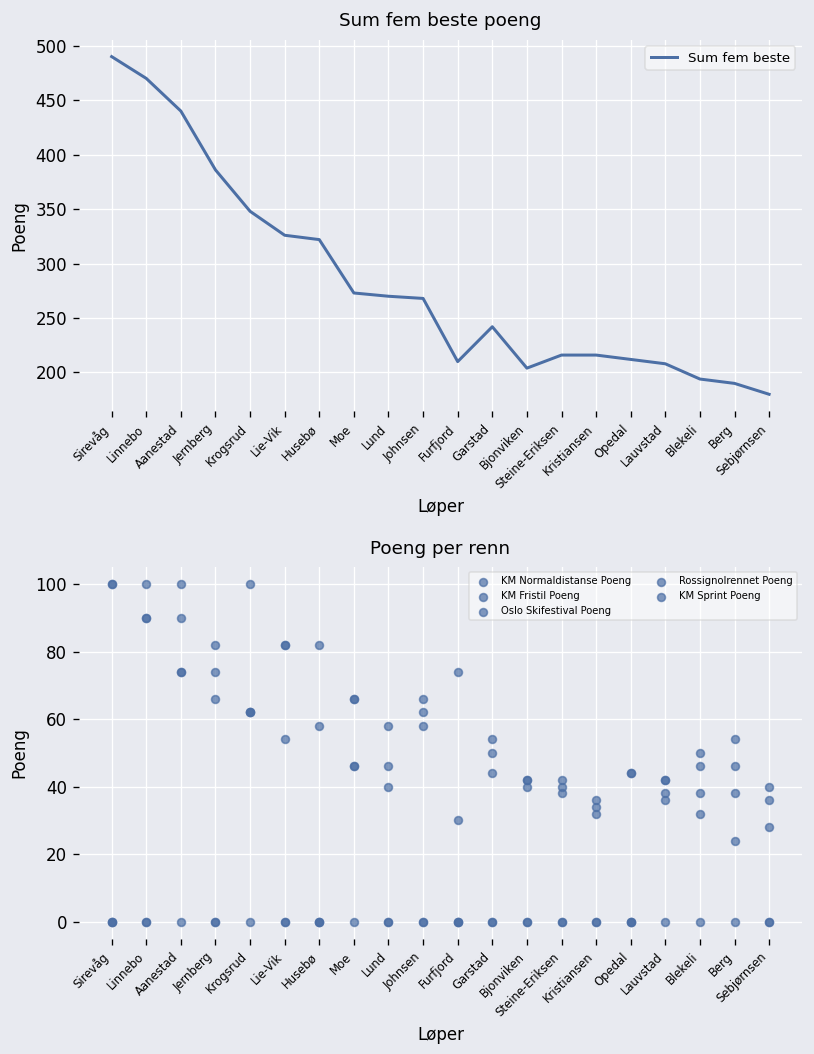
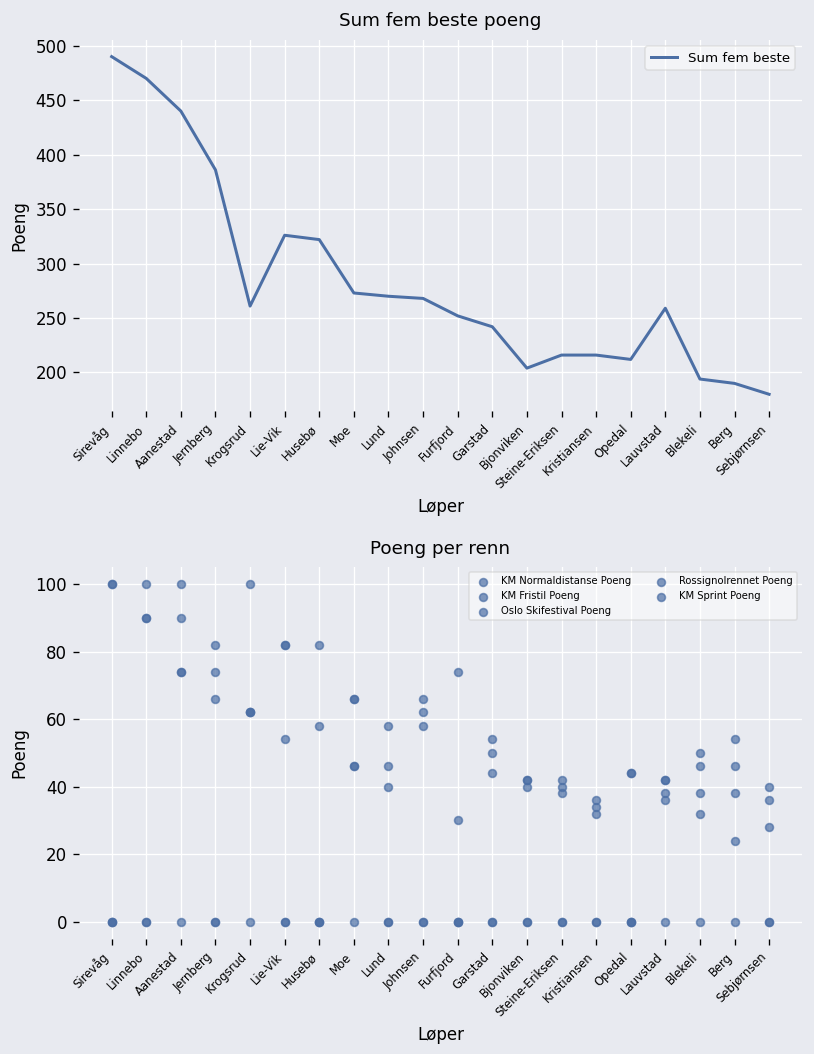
Sum fem beste poeng, Krogsrud: 350 -> 260
Sum fem beste poeng, Furfjord: 210 -> 250
Sum fem beste poeng, Lauvstad: 210 -> 260
